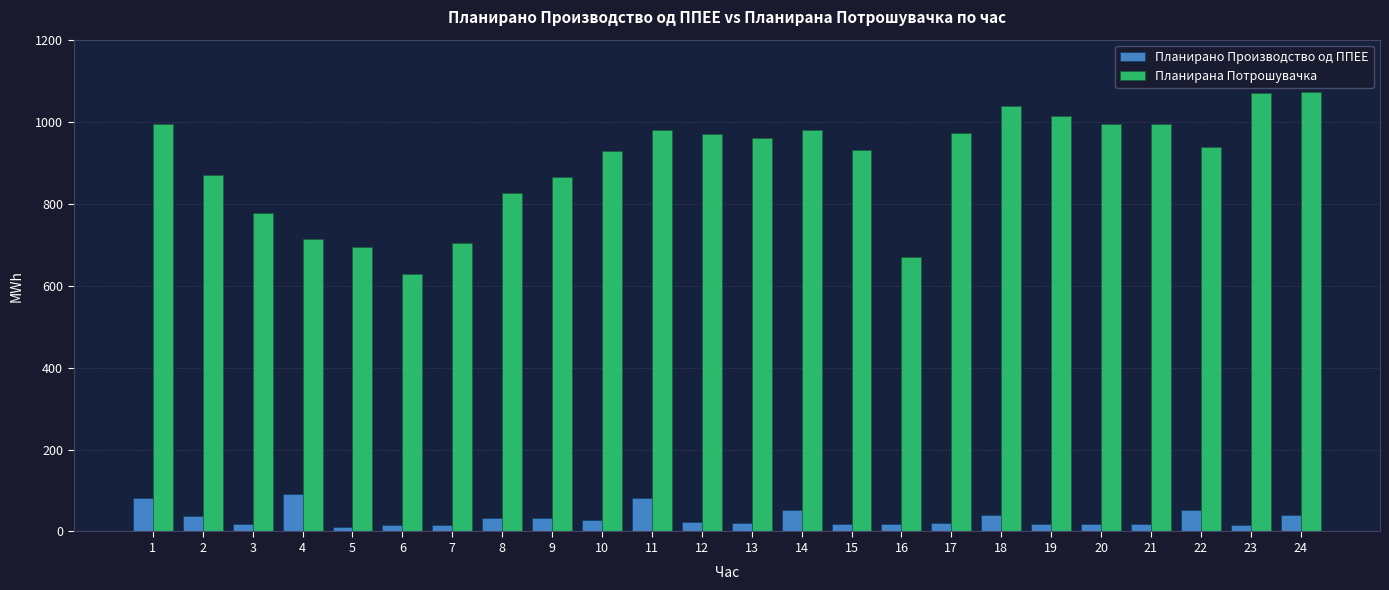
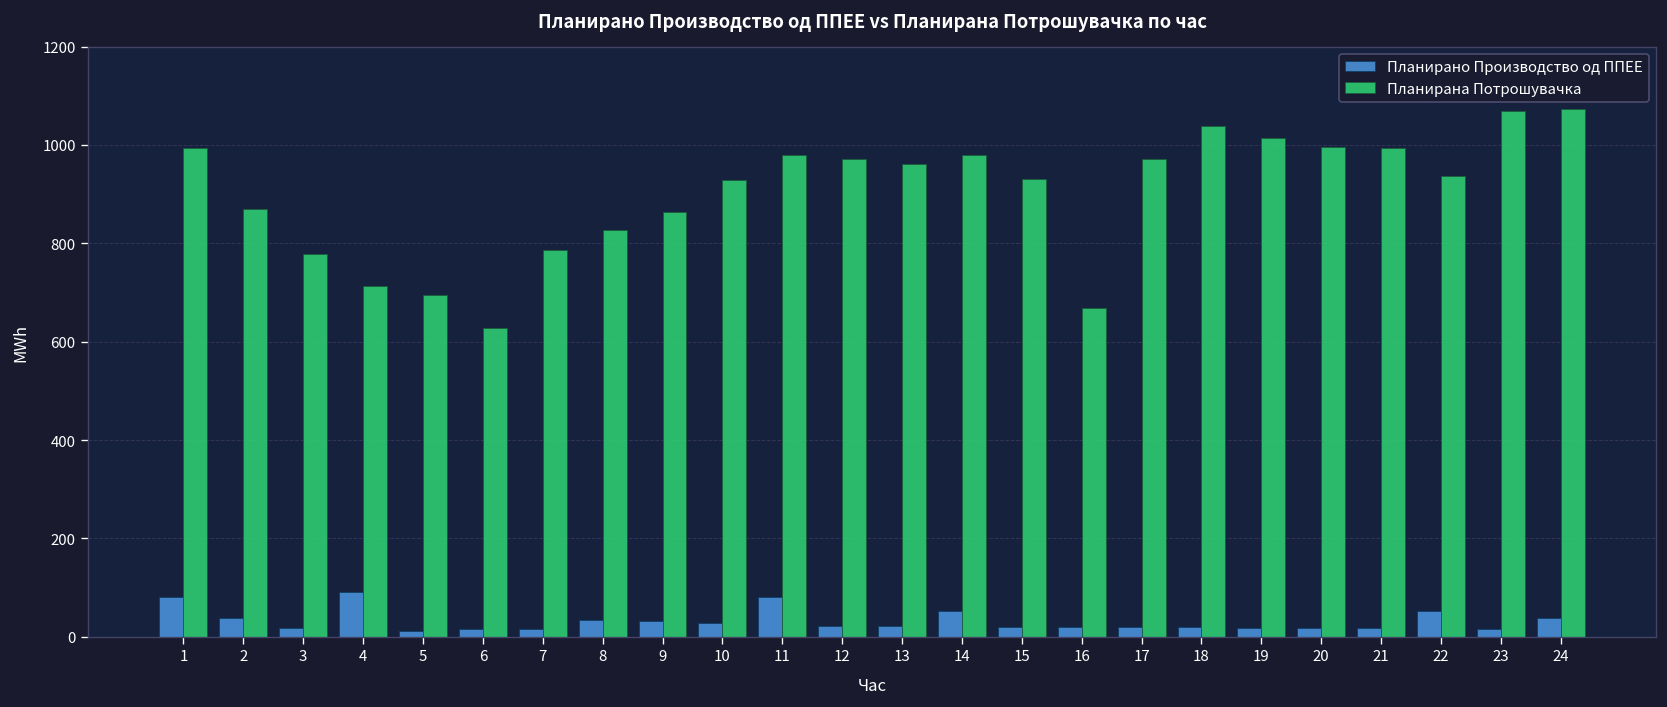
Планирана Потрошувачка, 7: 710 -> 790
Планирано Производство од ППЕЕ, 18: 40 -> 20
